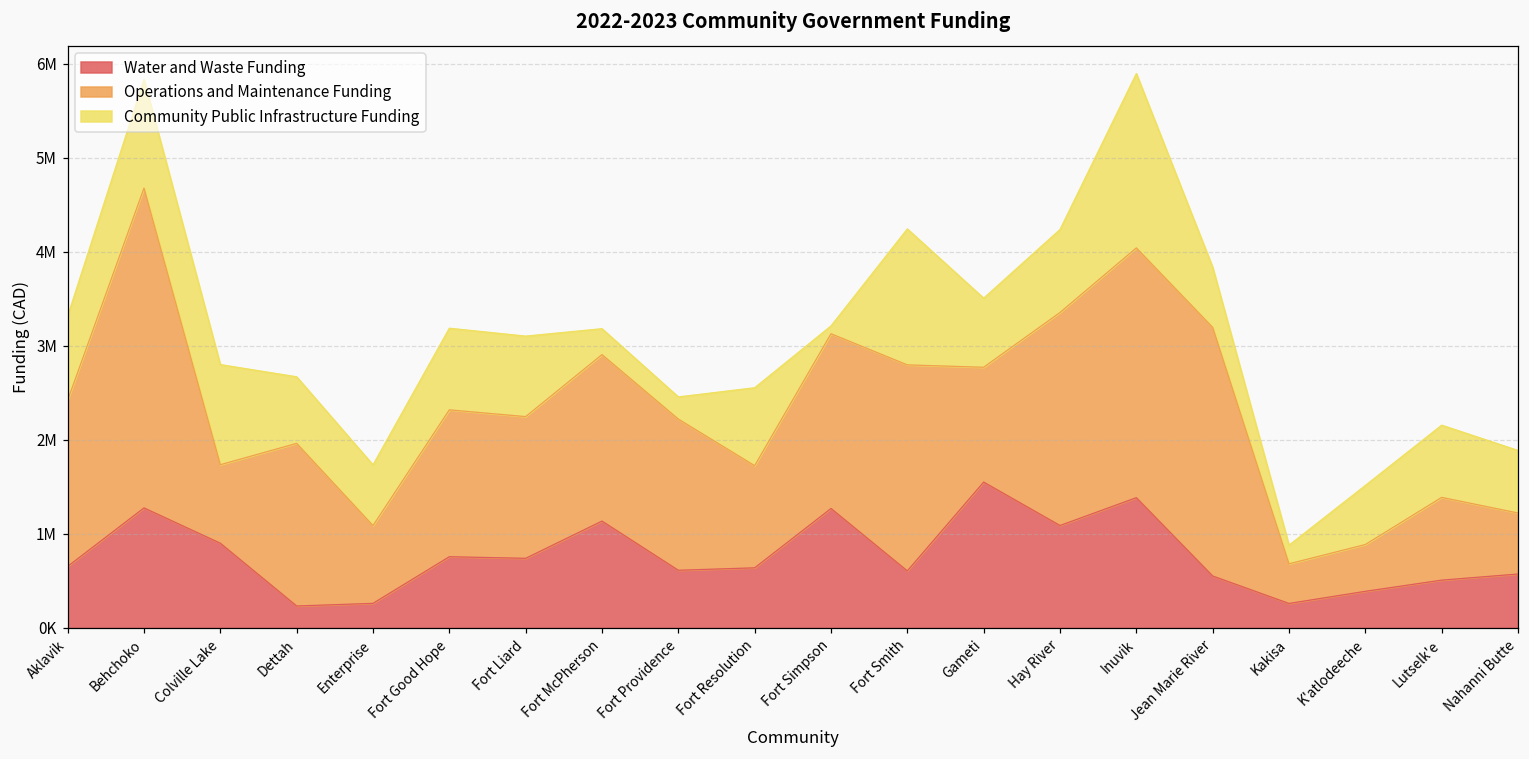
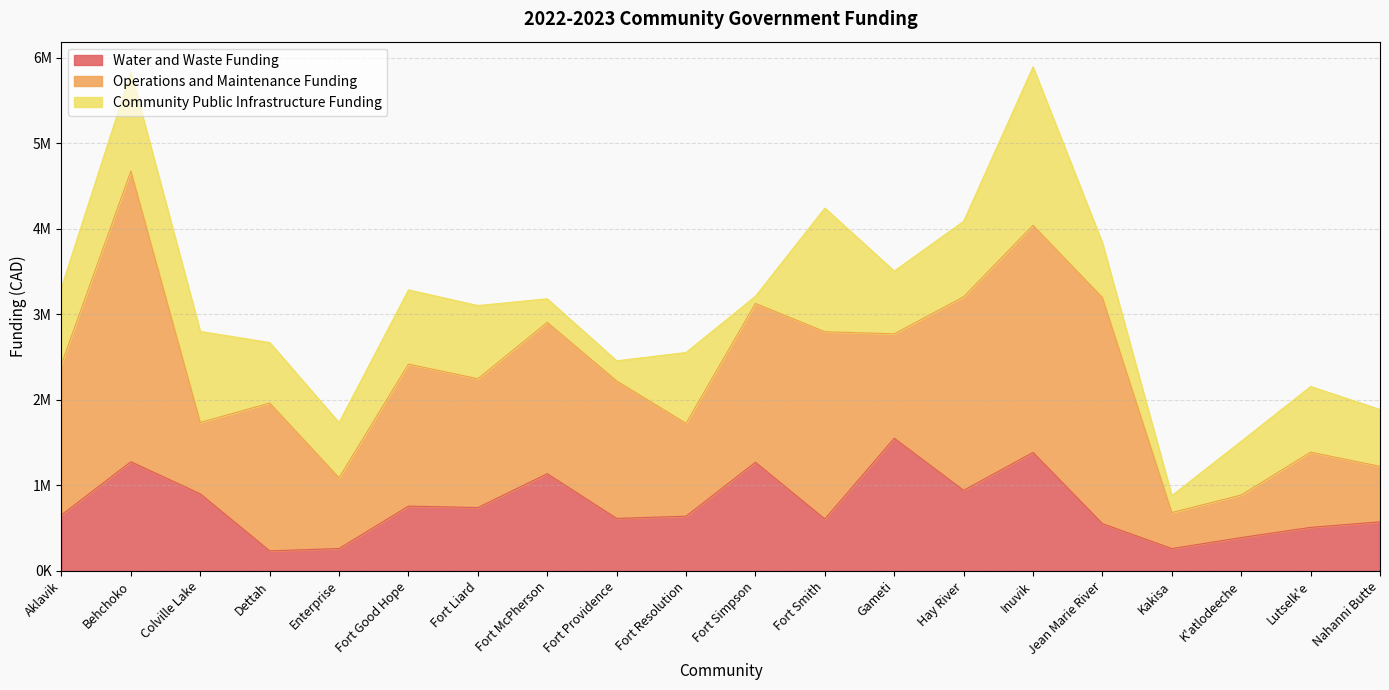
Operations and Maintenance Funding, Fort Good Hope: 1600000 -> 1700000
Water and Waste Funding, Hay River: 1100000 -> 900000
